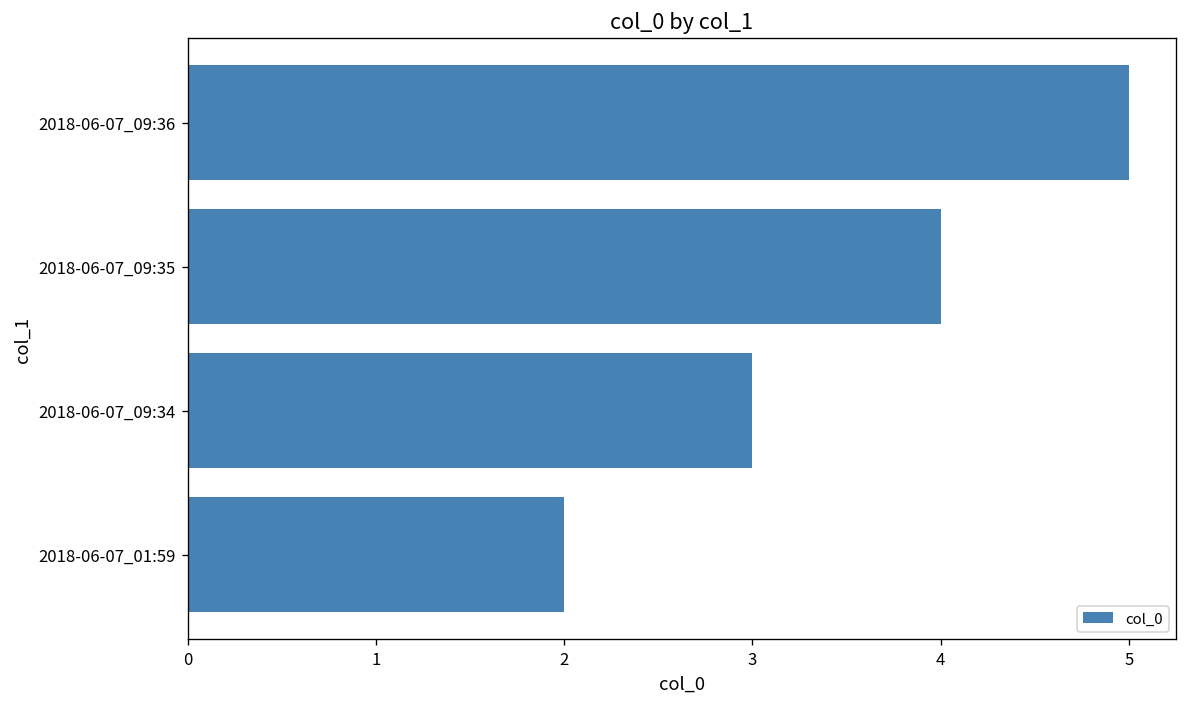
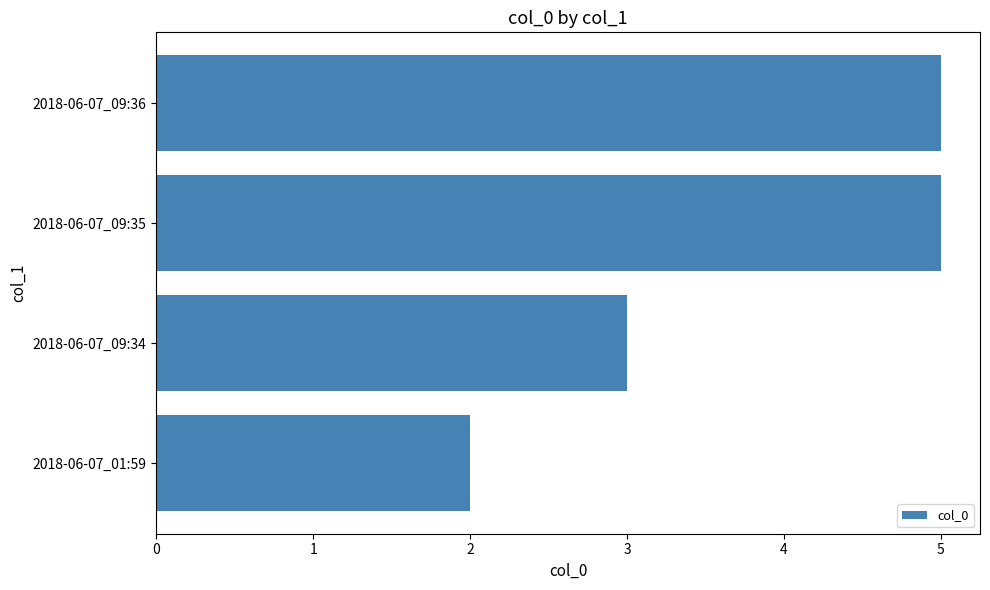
2018-06-07_09:35: 4 -> 5
